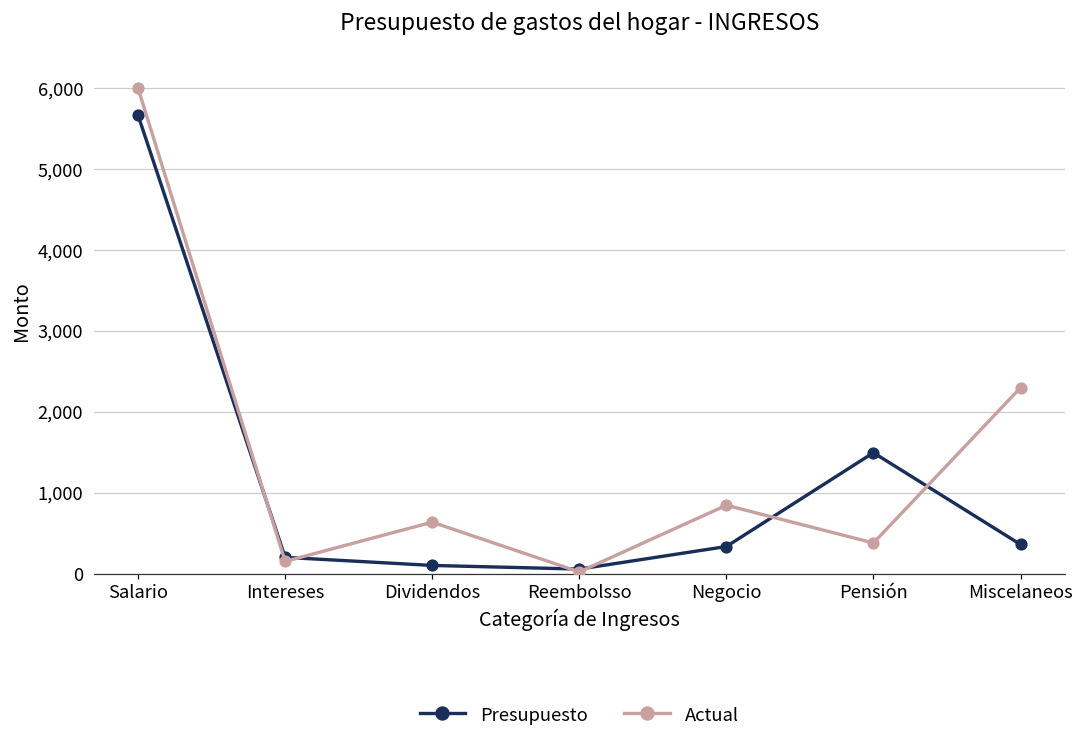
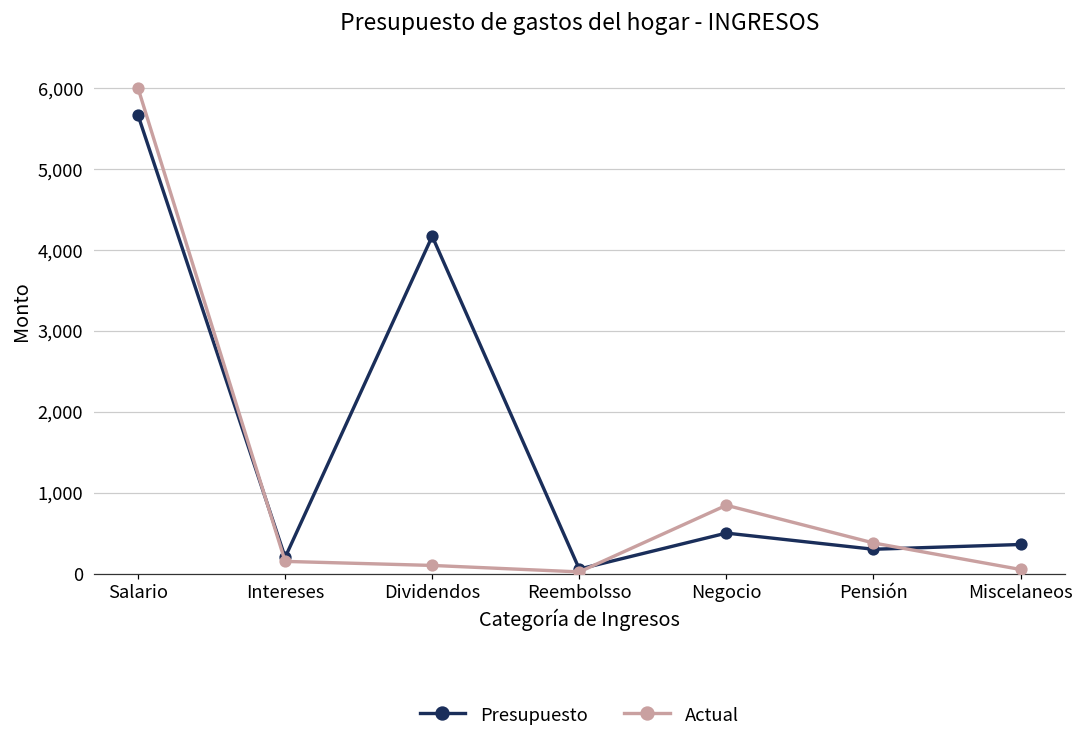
Presupuesto, Dividendos: 100 -> 4,200
Actual, Dividendos: 600 -> 100
Presupuesto, Negocio: 300 -> 500
Presupuesto, Pensión: 1,500 -> 300
Actual, Miscelaneos: 2,300 -> 100
